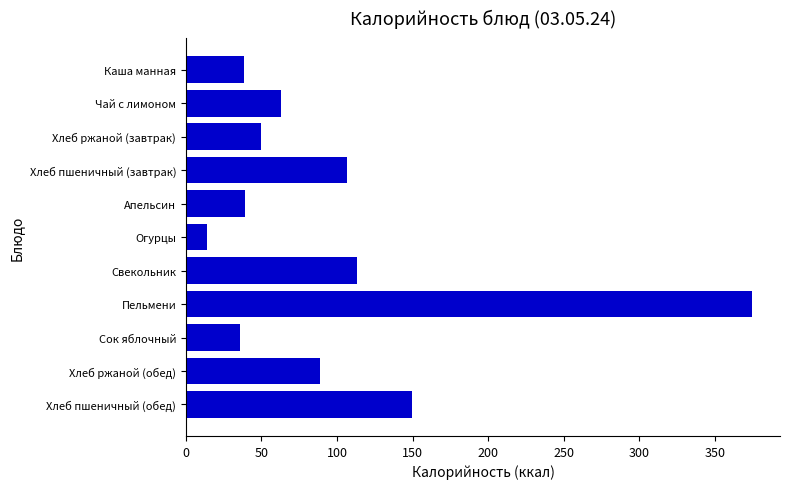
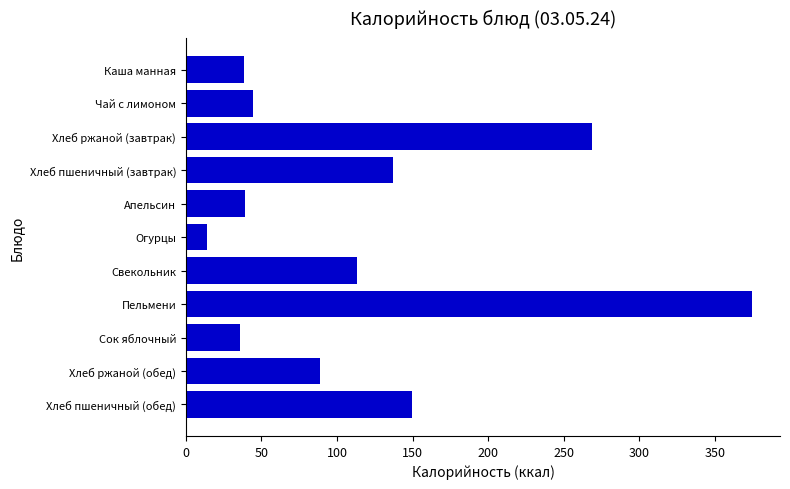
Чай с лимоном: 63 -> 45
Хлеб ржаной (завтрак): 50 -> 269
Хлеб пшеничный (завтрак): 107 -> 137
